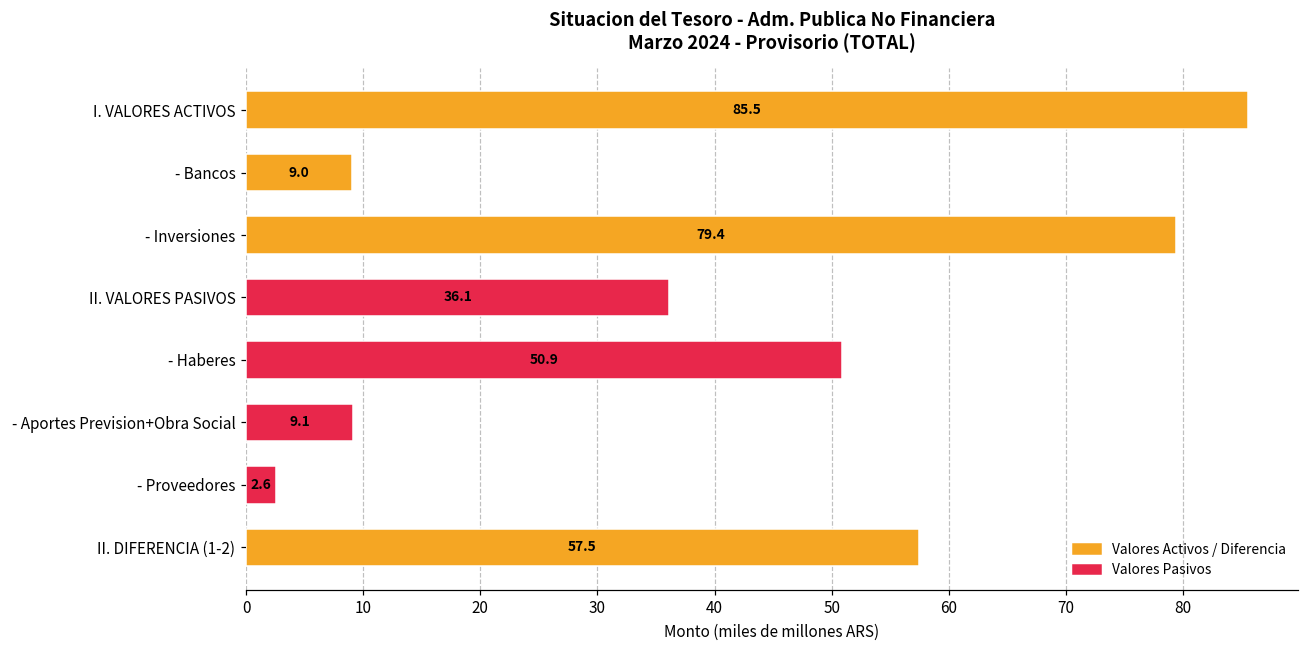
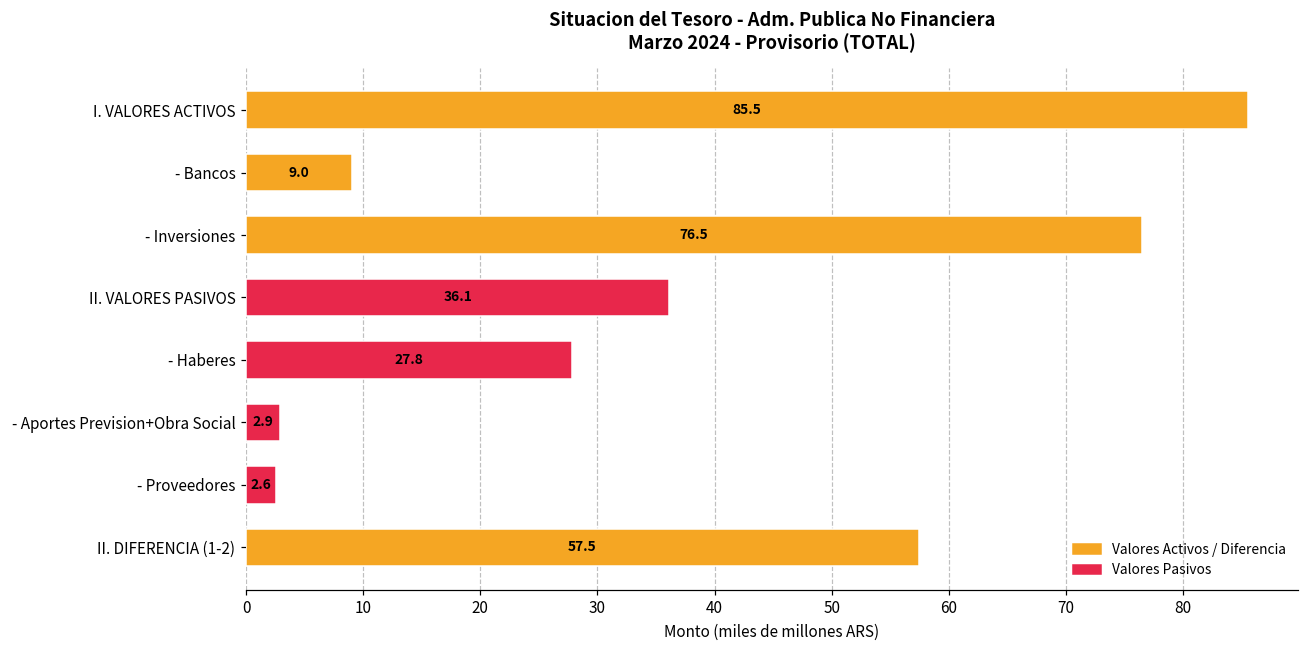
- Inversiones: 79.4 -> 76.5
- Haberes: 50.9 -> 27.8
- Aportes Prevision+Obra Social: 9.1 -> 2.9
